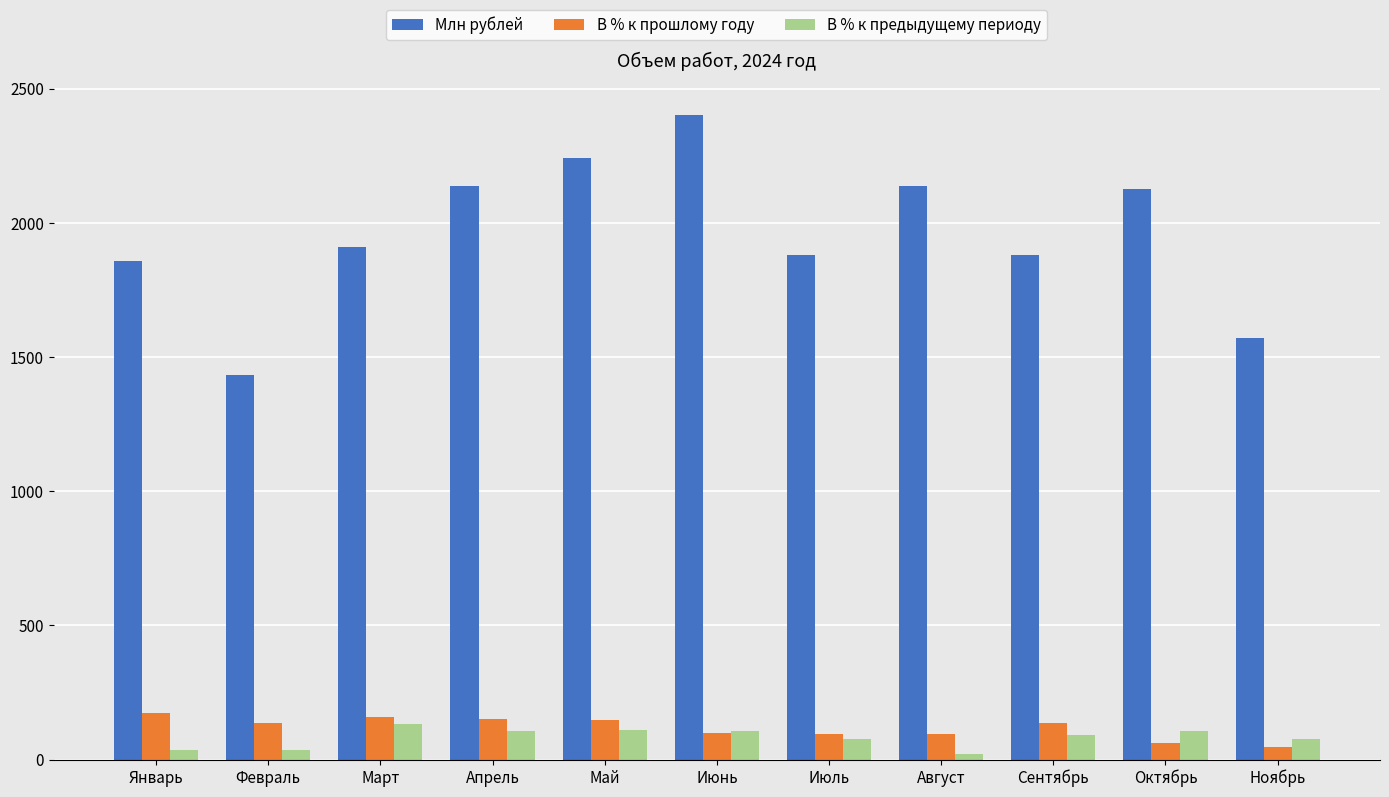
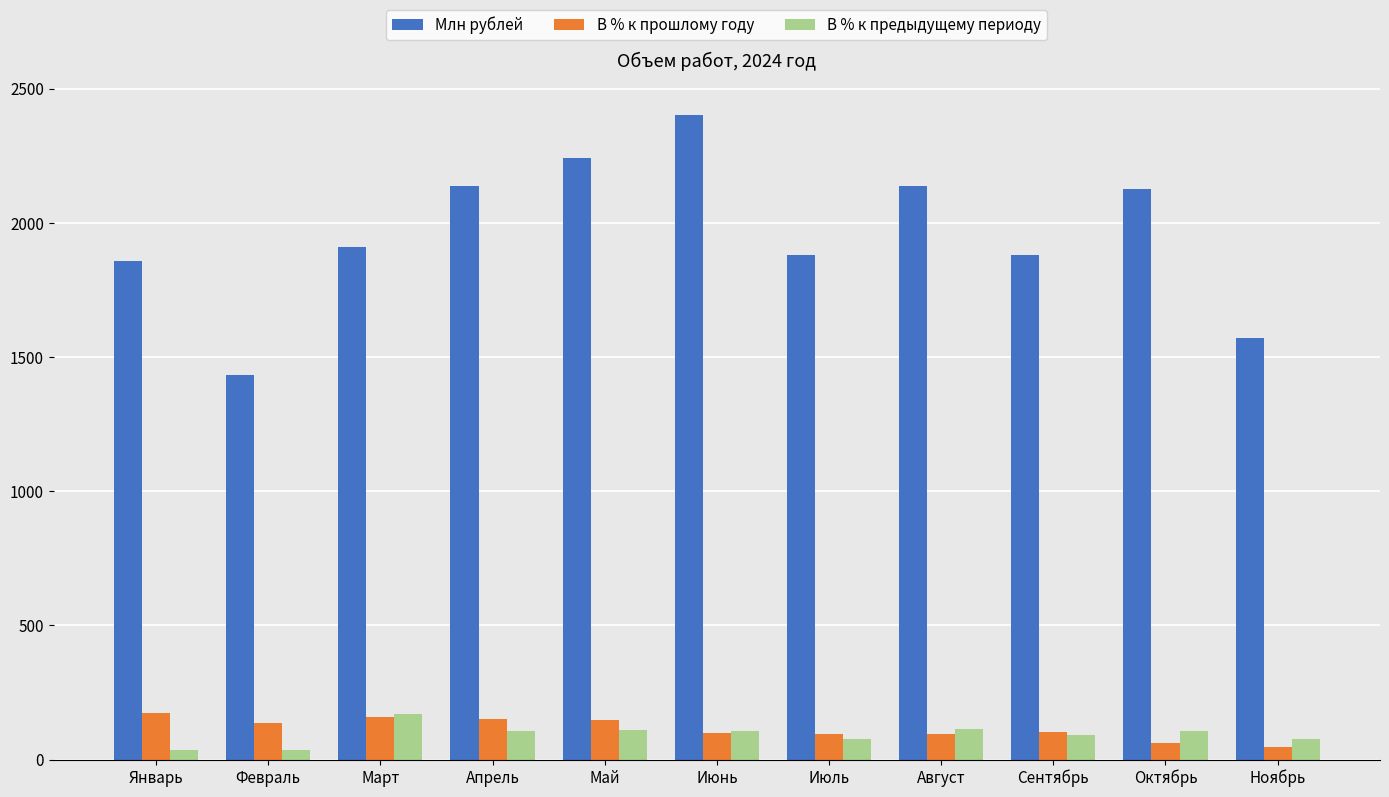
В % к предыдущему периоду, Март: 130 -> 170
В % к предыдущему периоду, Август: 20 -> 110
В % к прошлому году, Сентябрь: 140 -> 100
